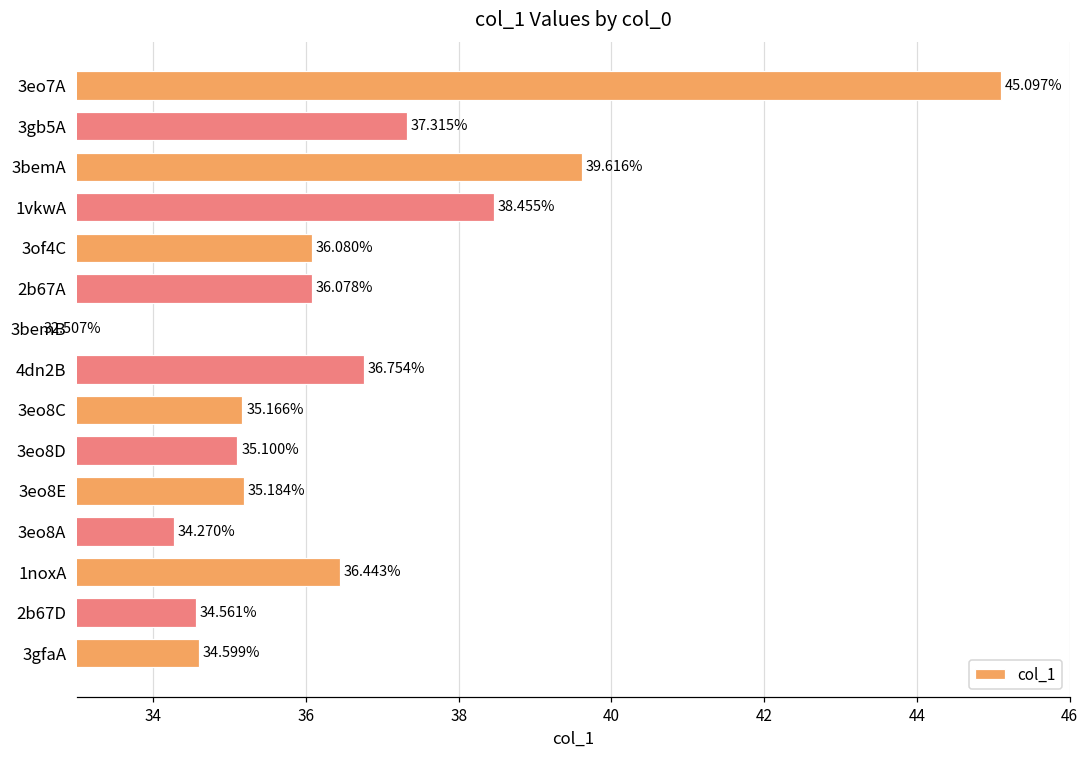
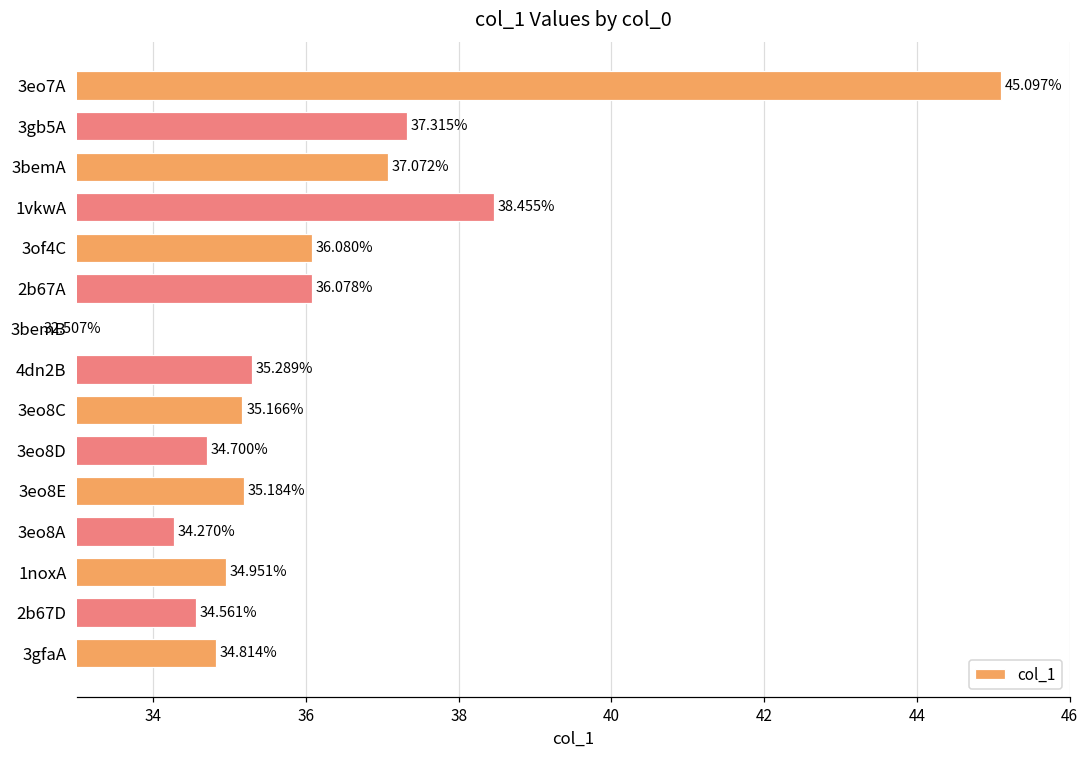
3bemA: 39.616% -> 37.072%
4dn2B: 36.754% -> 35.289%
3eo8D: 35.100% -> 34.700%
1noxA: 36.443% -> 34.951%
3gfaA: 34.599% -> 34.814%
